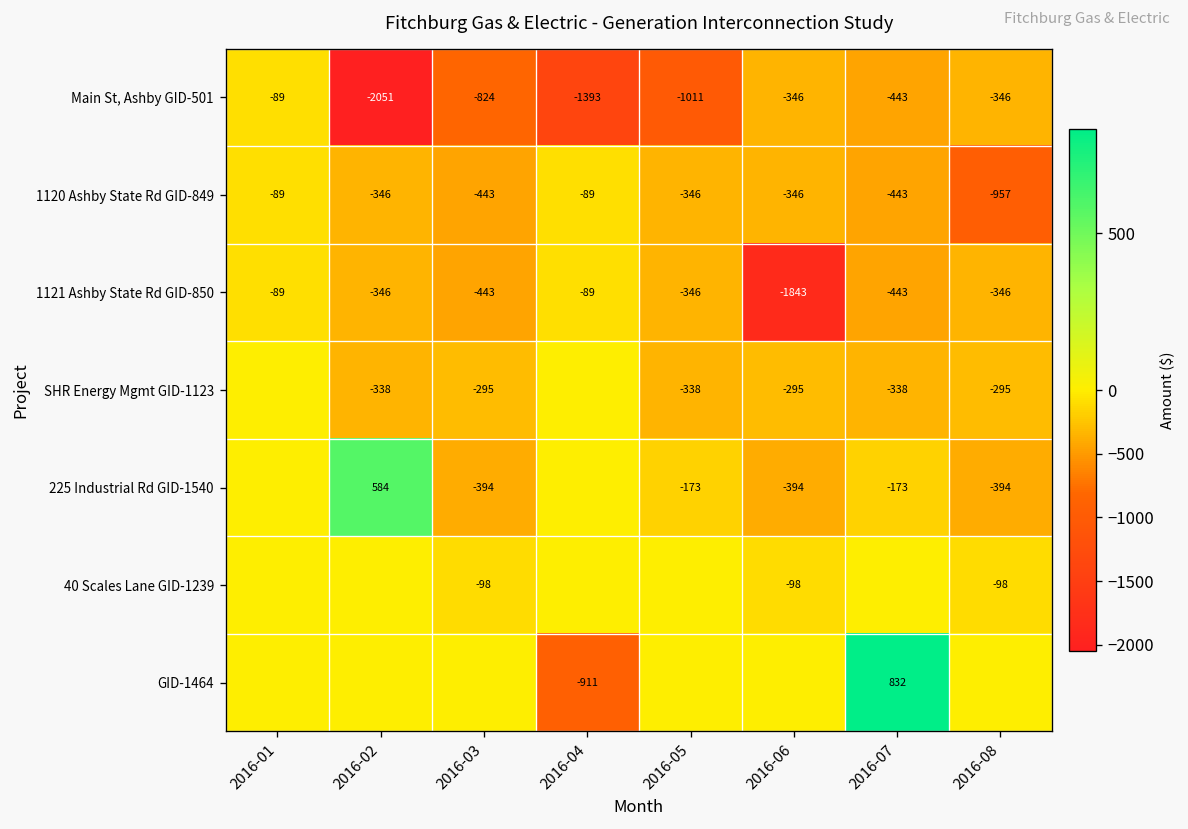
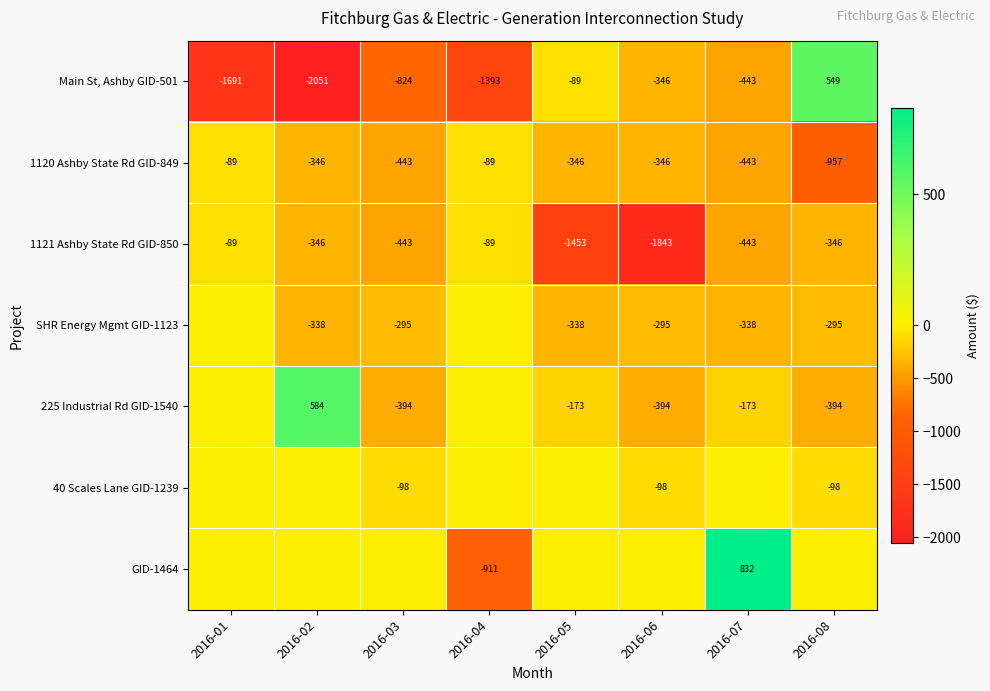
Main St, Ashby GID-501, 2016-01: -89 -> -1691
Main St, Ashby GID-501, 2016-05: -1011 -> -89
Main St, Ashby GID-501, 2016-08: -346 -> 549
1121 Ashby State Rd GID-850, 2016-05: -346 -> -1453
